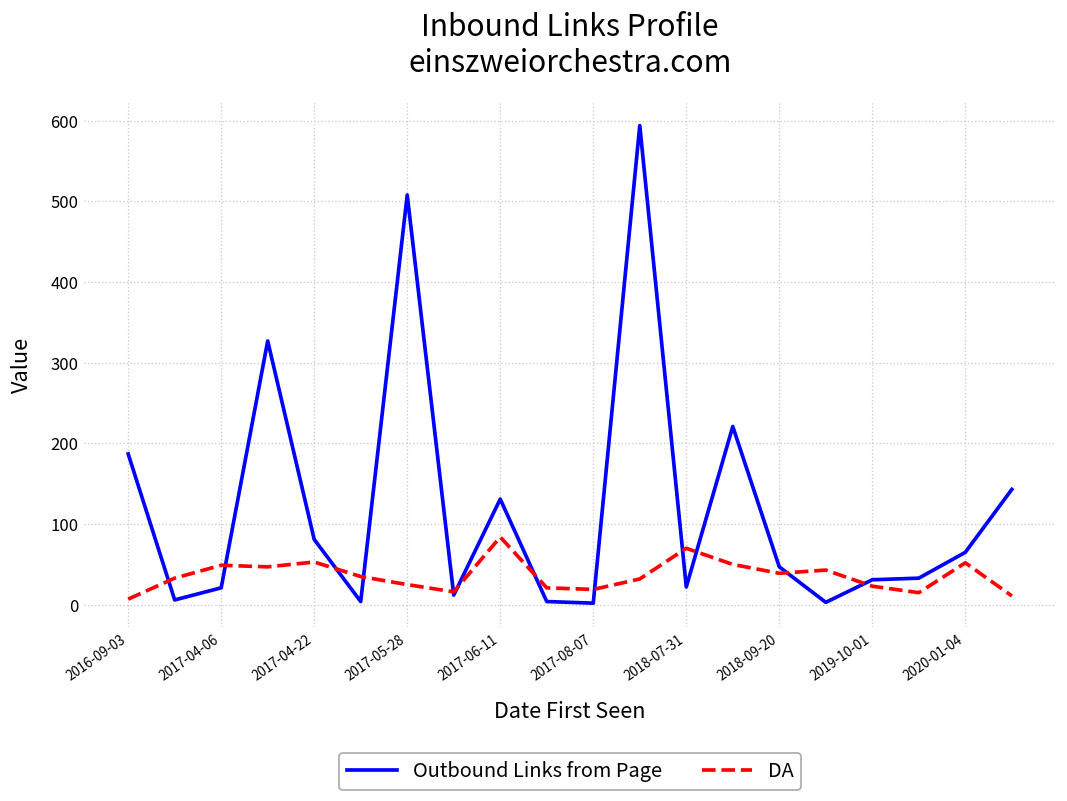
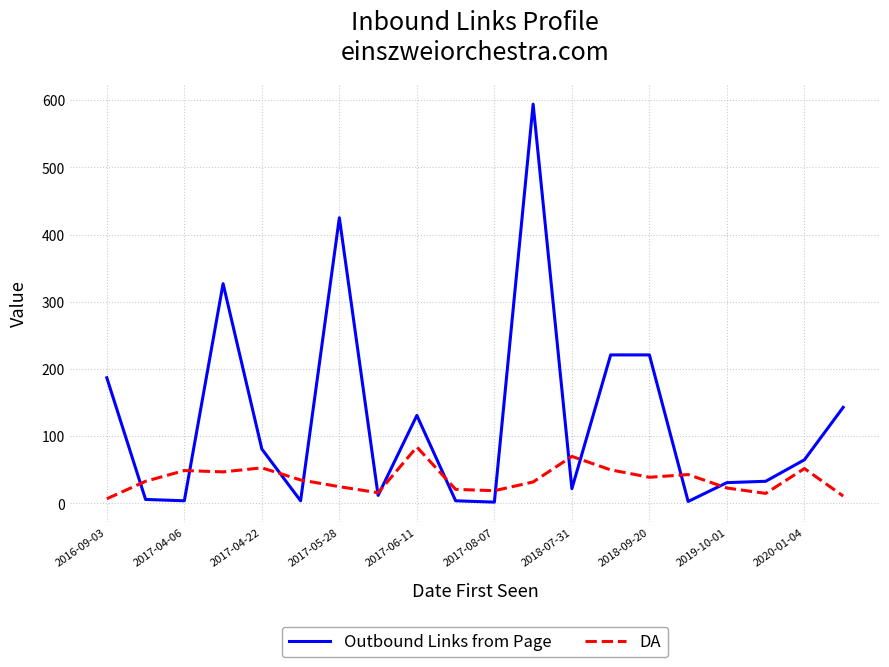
Outbound Links from Page, 2017-04-06: 20 -> 0
Outbound Links from Page, 2017-05-28: 510 -> 430
Outbound Links from Page, 2018-09-20: 50 -> 220
